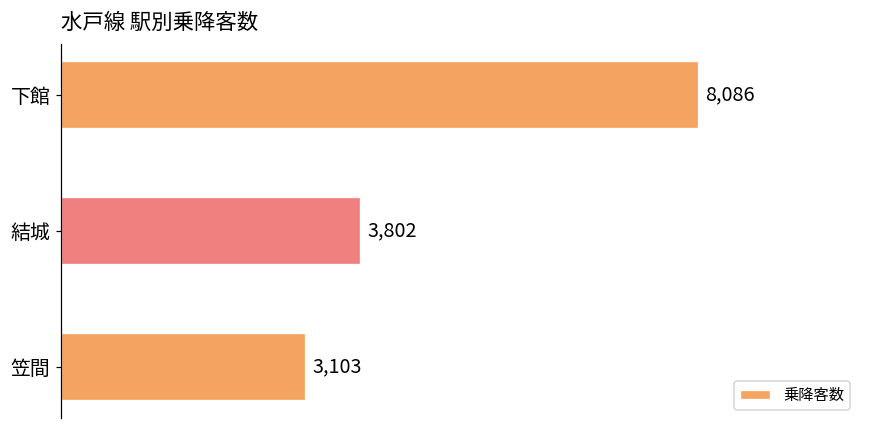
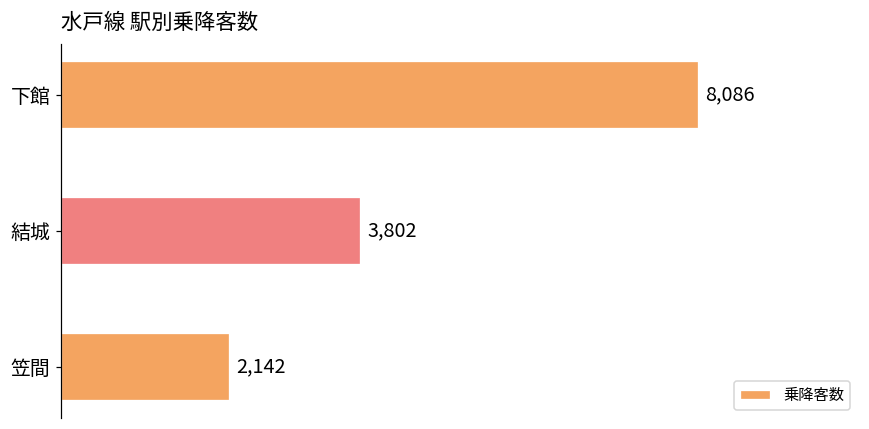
笠間: 3,103 -> 2,142
